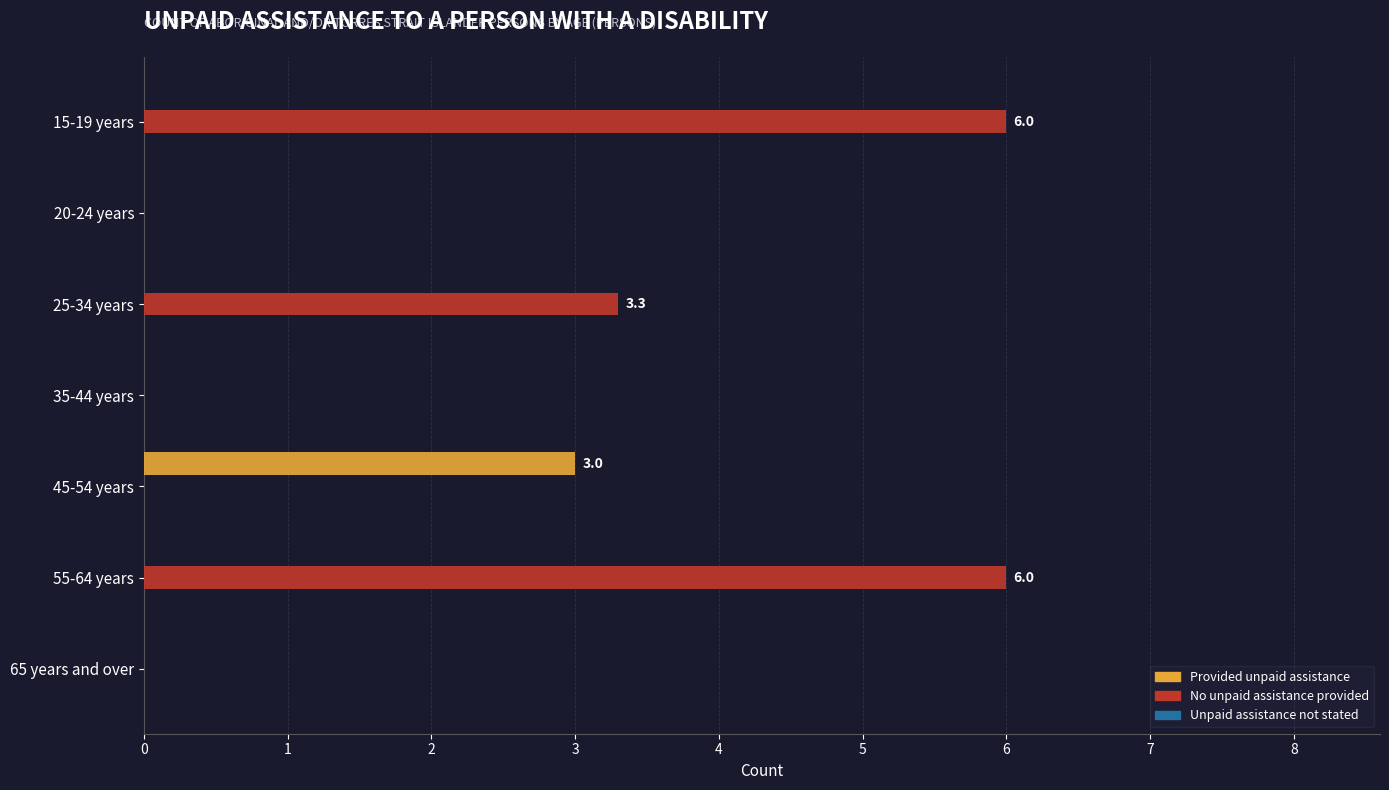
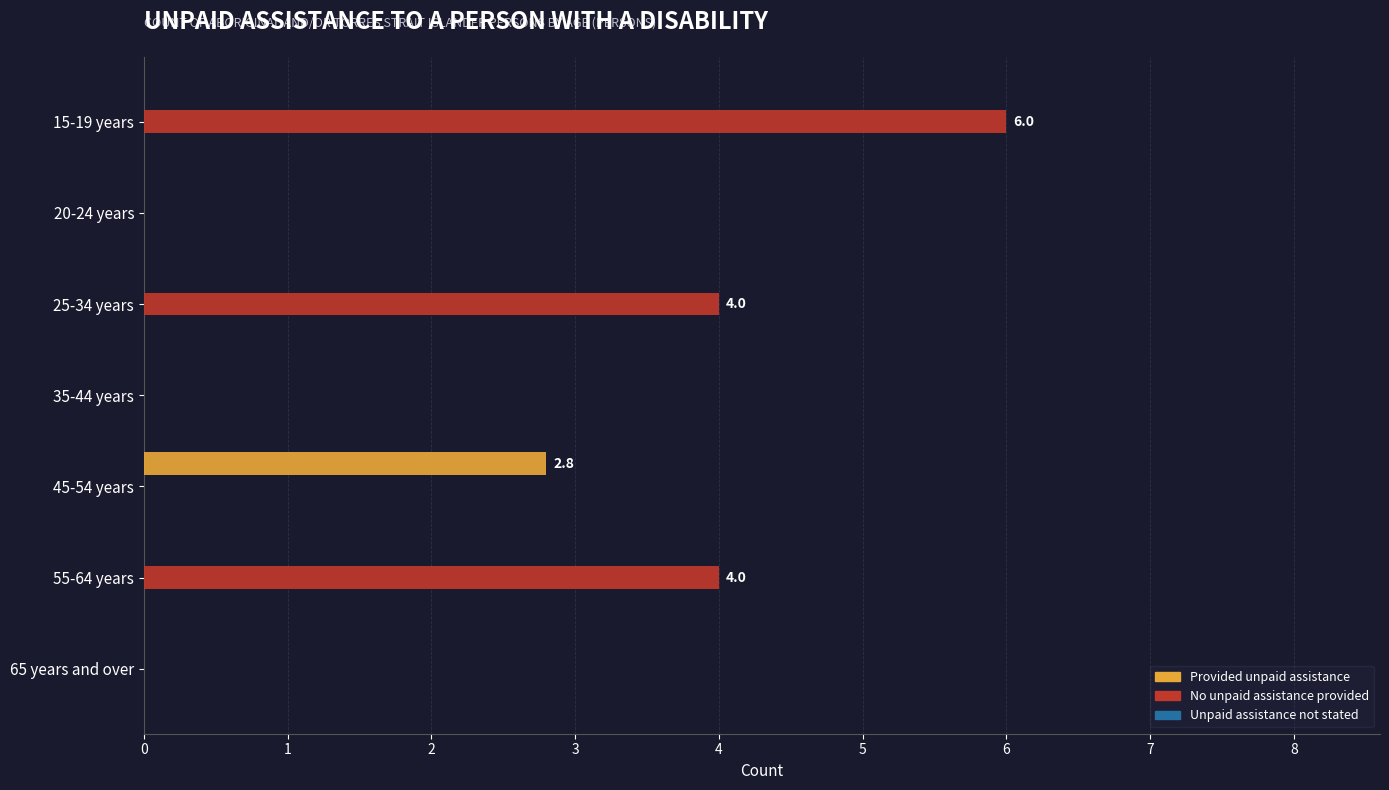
No unpaid assistance provided, 25-34 years: 3.3 -> 4.0
Provided unpaid assistance, 45-54 years: 3.0 -> 2.8
No unpaid assistance provided, 55-64 years: 6.0 -> 4.0
